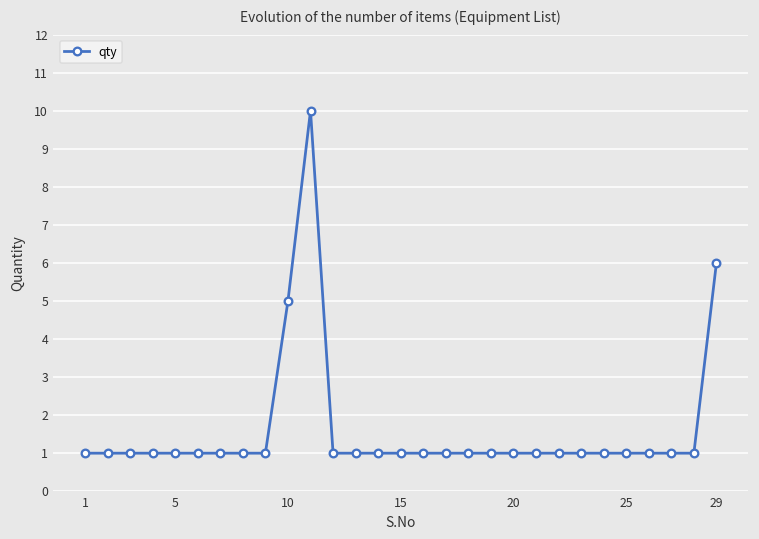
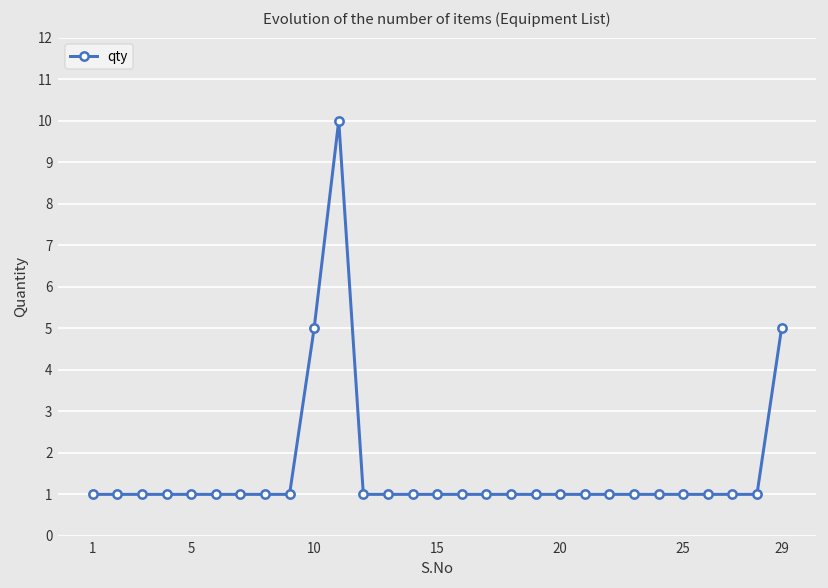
29: 6 -> 5
